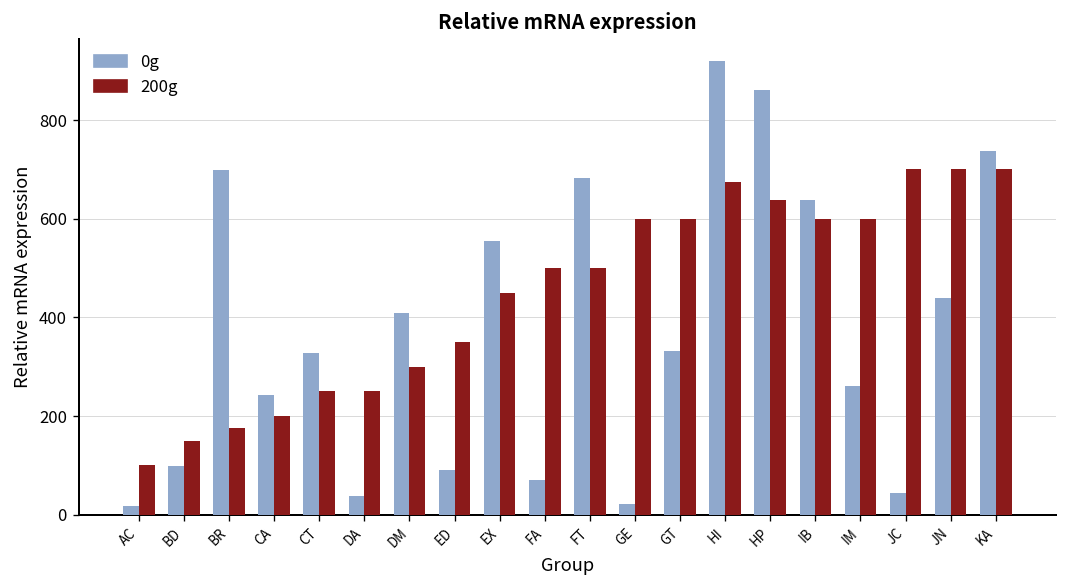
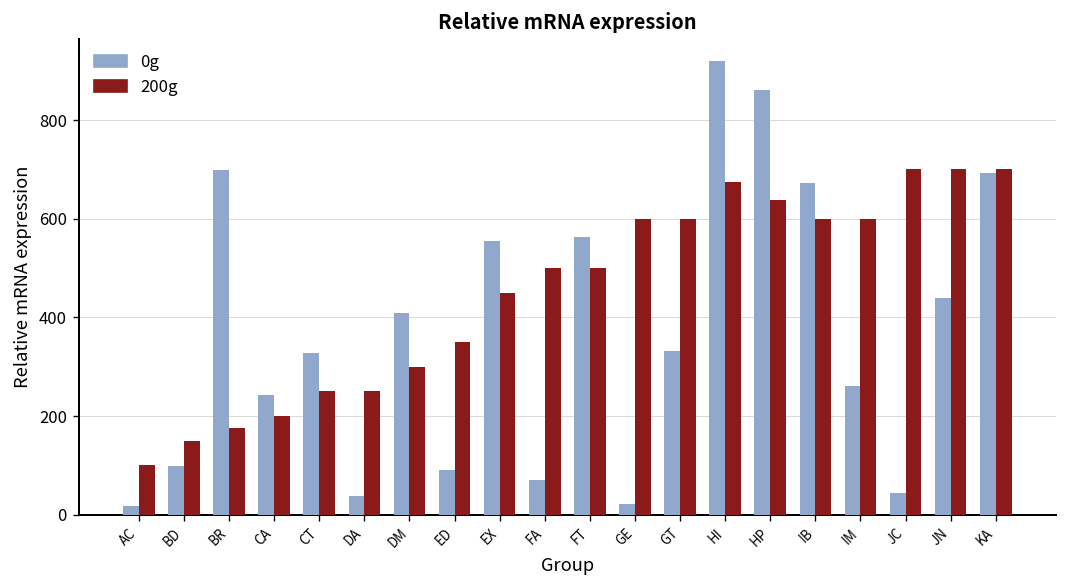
0g, FT: 680 -> 560
0g, IB: 640 -> 670
0g, KA: 740 -> 690
